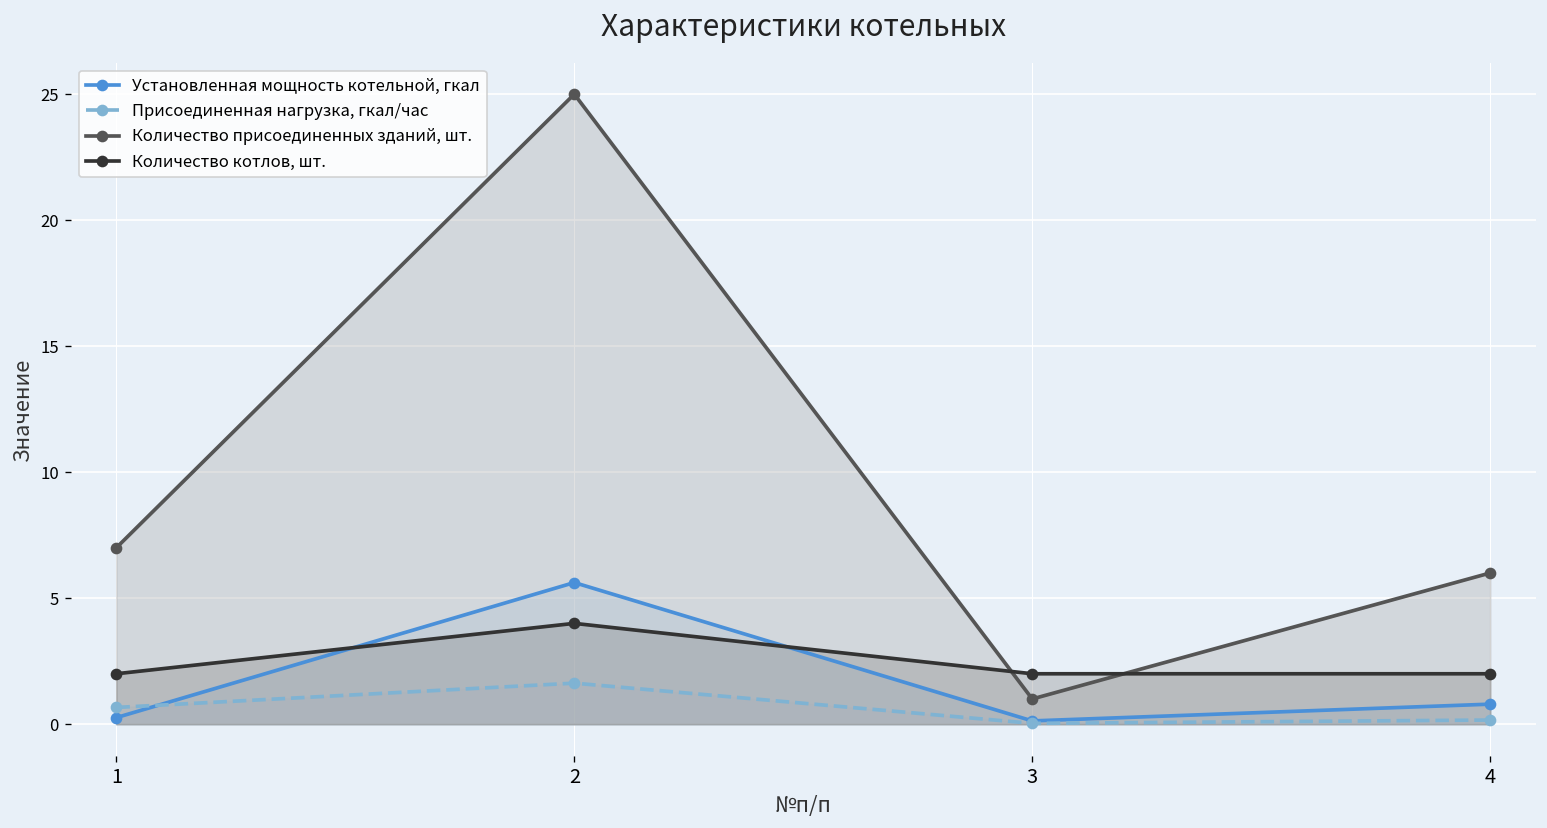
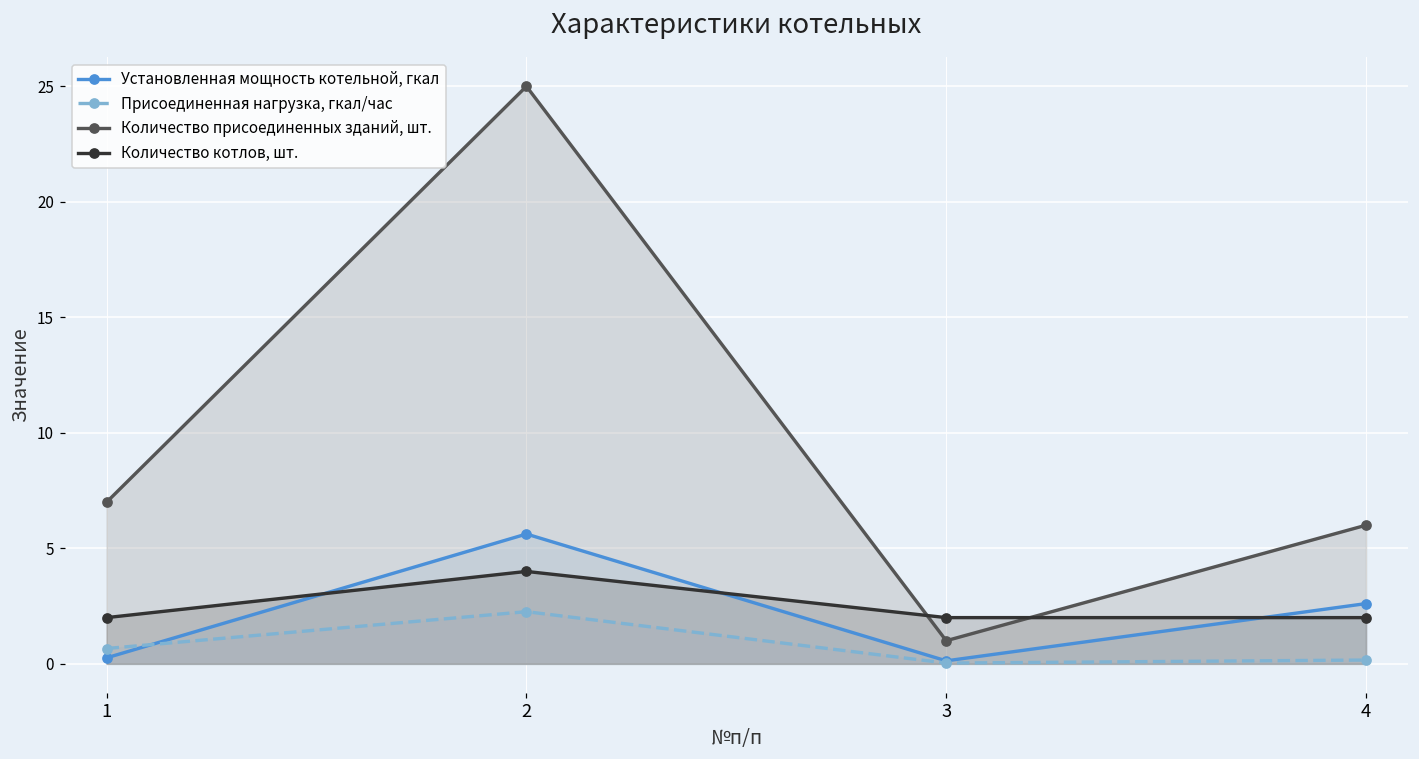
Присоединенная нагрузка, гкал/час, 2: 1.6 -> 2.3
Установленная мощность котельной, гкал, 4: 0.8 -> 2.6
